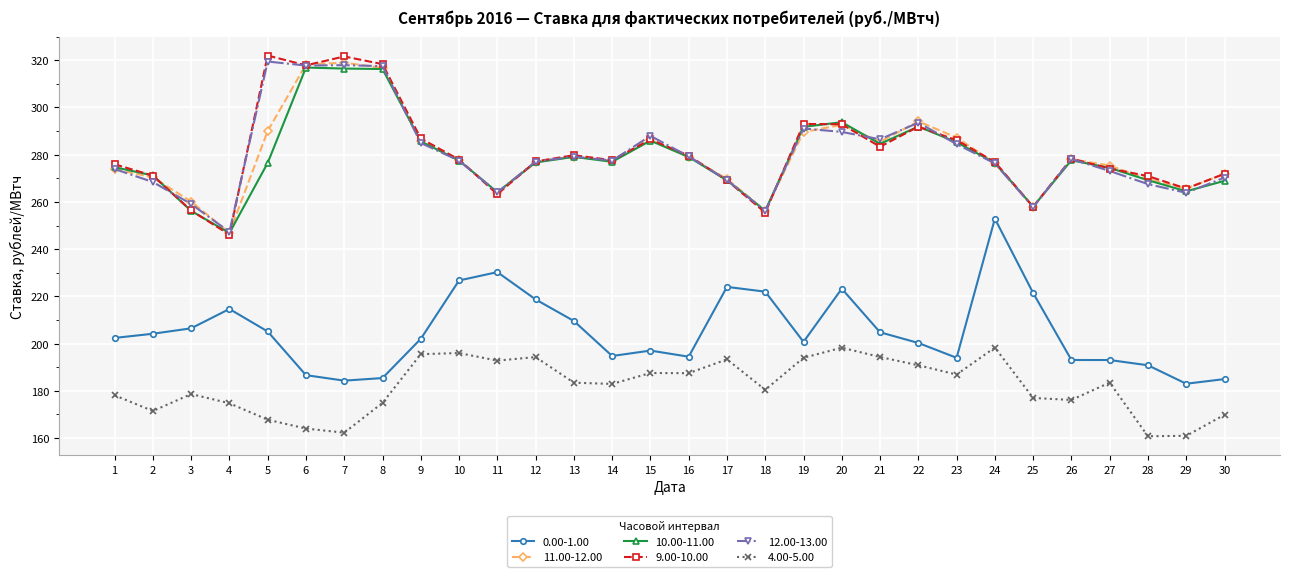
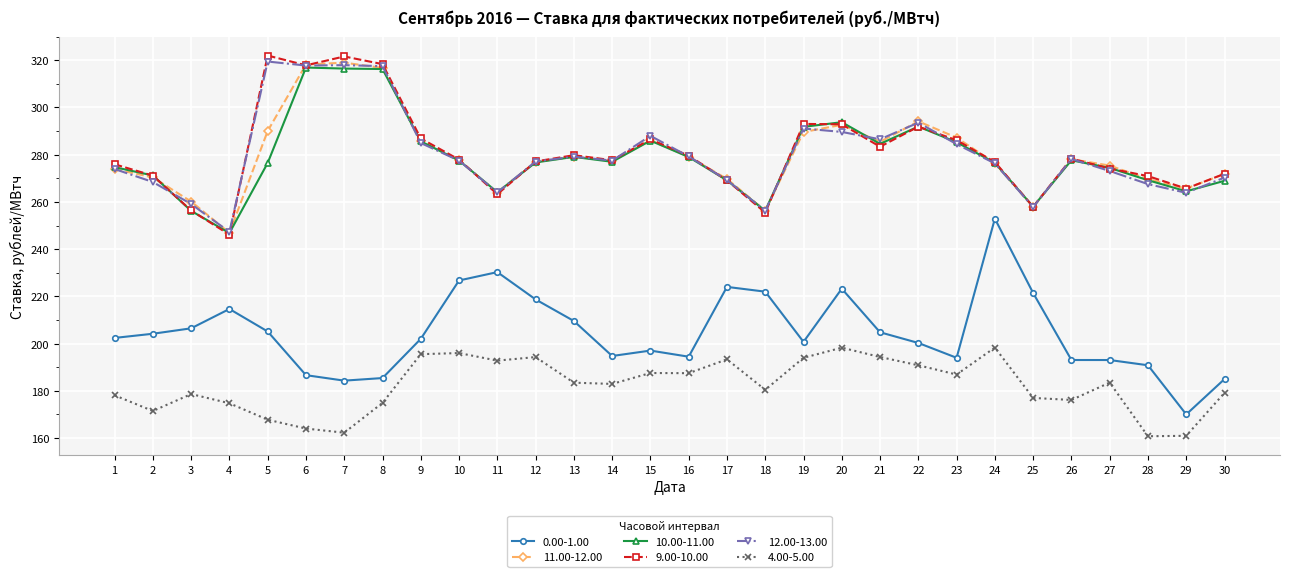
0.00-1.00, 29: 183 -> 170
4.00-5.00, 30: 170 -> 179
